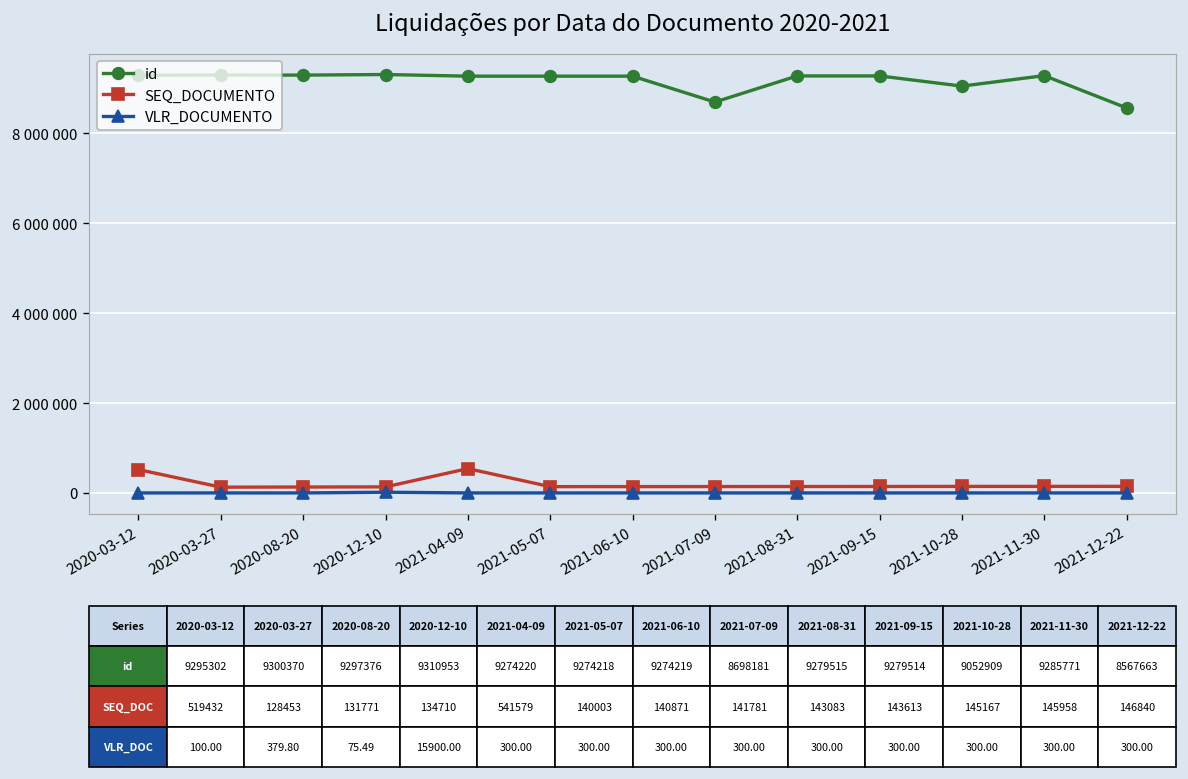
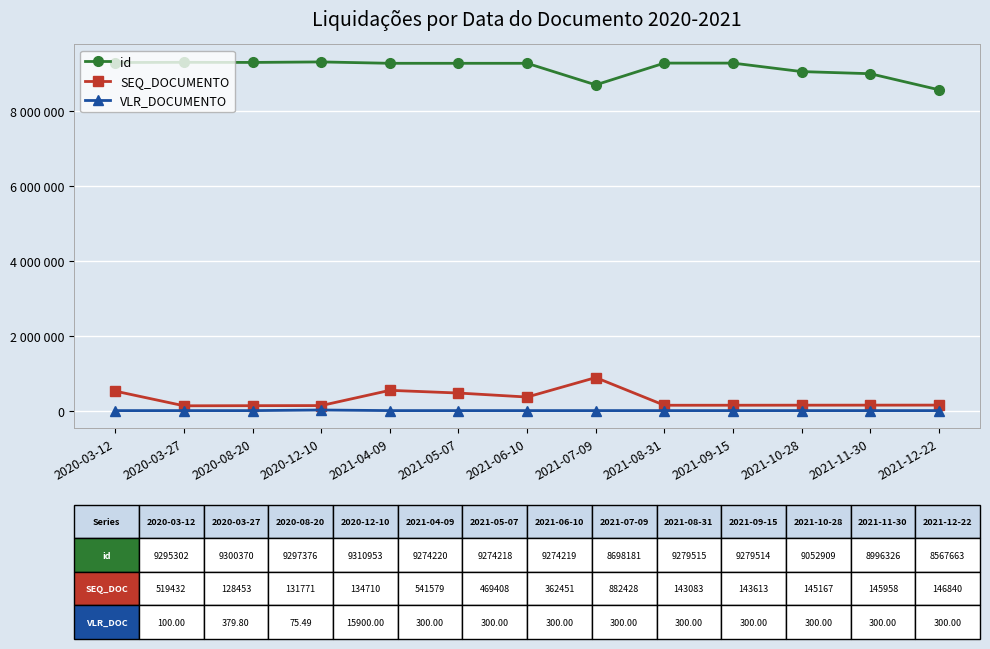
SEQ_DOCUMENTO, 2021-05-07: 140003 -> 469408
SEQ_DOCUMENTO, 2021-06-10: 140871 -> 362451
SEQ_DOCUMENTO, 2021-07-09: 141781 -> 882428
id, 2021-11-30: 9285771 -> 8996326
